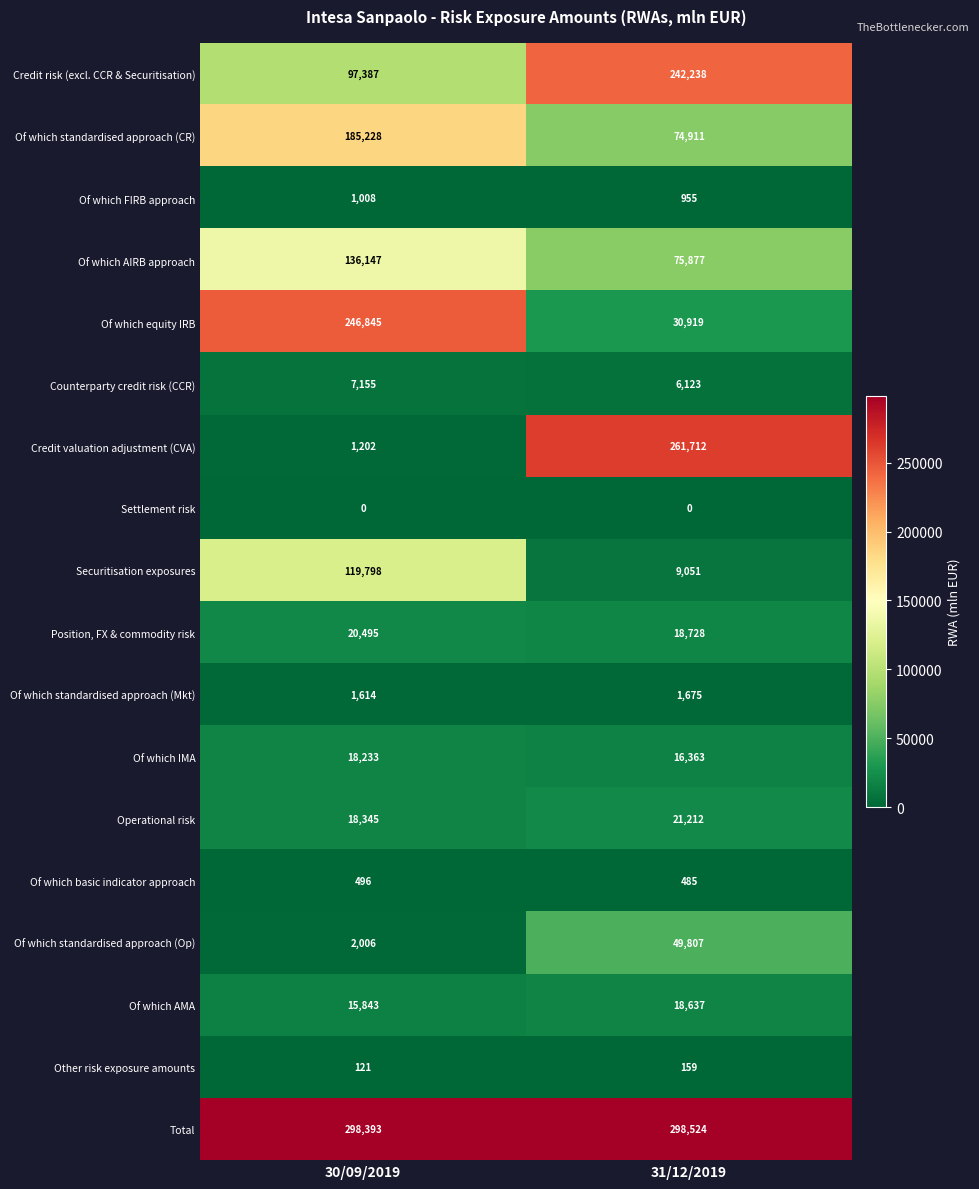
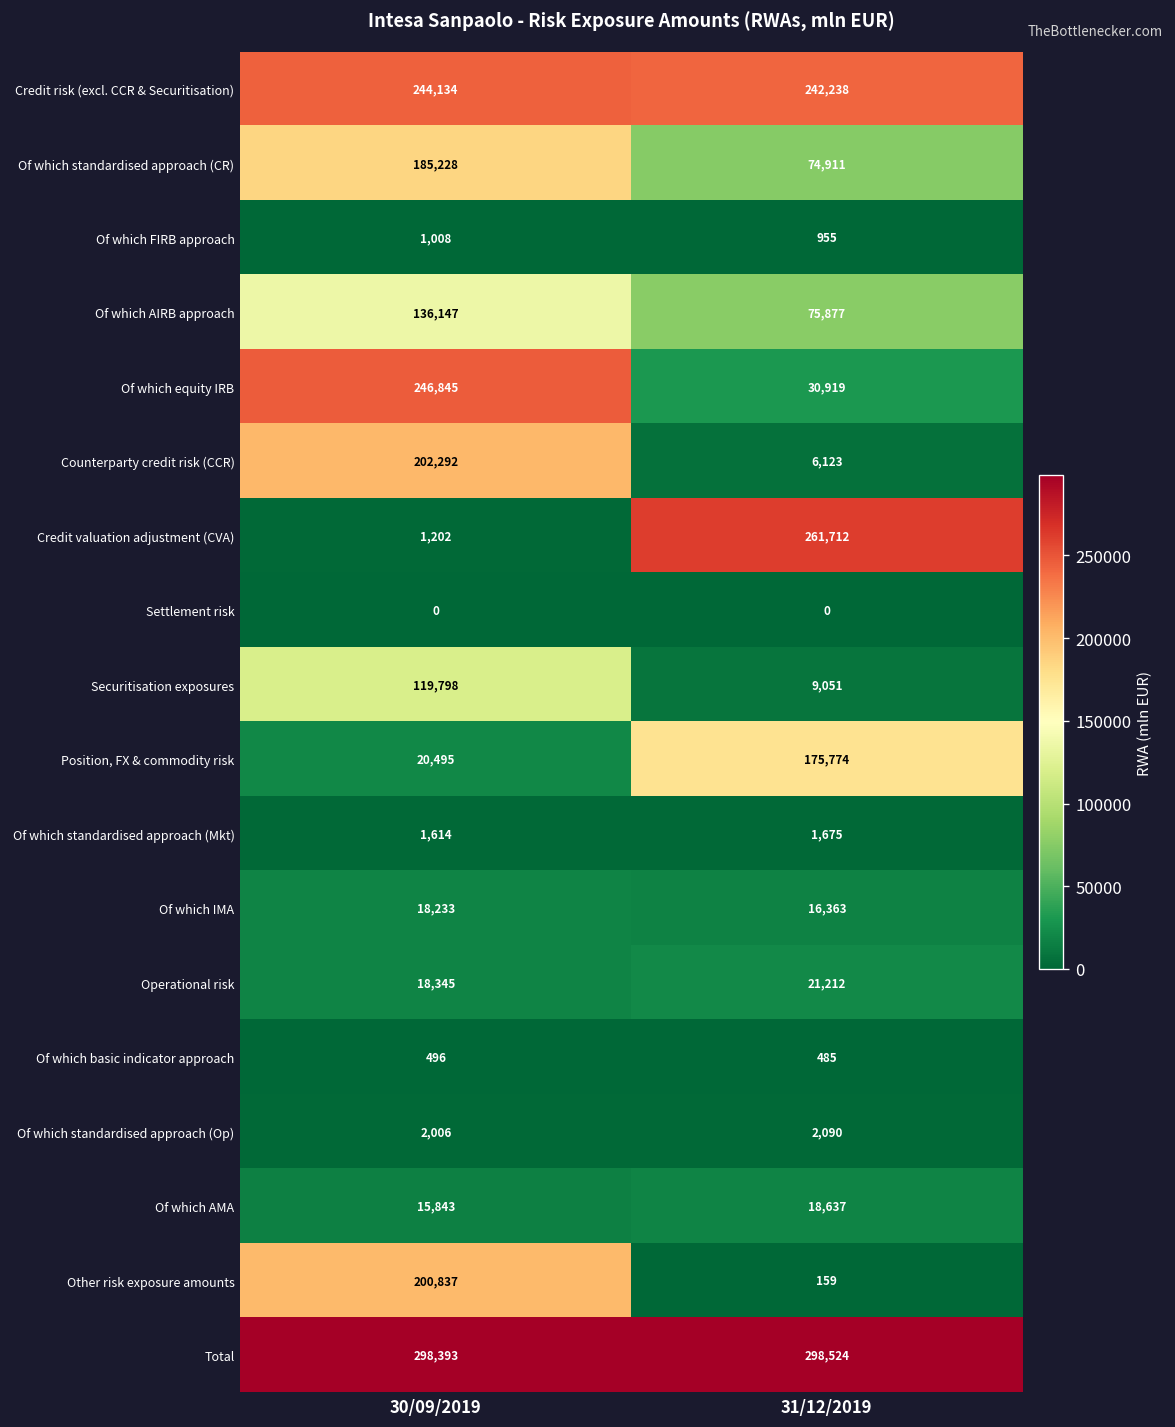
Credit risk (excl. CCR & Securitisation), 30/09/2019: 97,387 -> 244,134
Counterparty credit risk (CCR), 30/09/2019: 7,155 -> 202,292
Position, FX & commodity risk, 31/12/2019: 18,728 -> 175,774
Of which standardised approach (Op), 31/12/2019: 49,807 -> 2,090
Other risk exposure amounts, 30/09/2019: 121 -> 200,837
